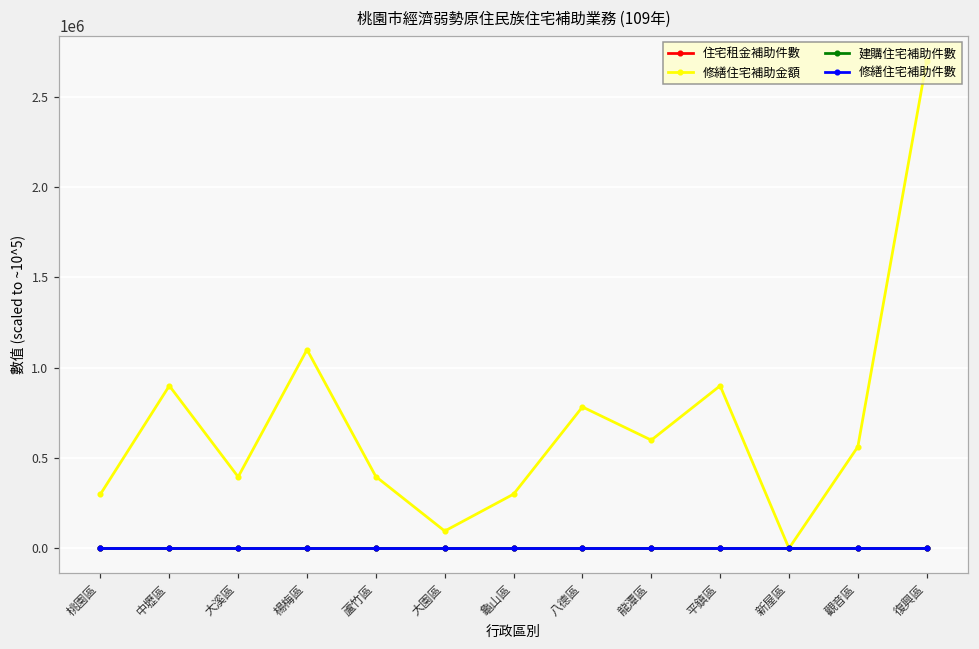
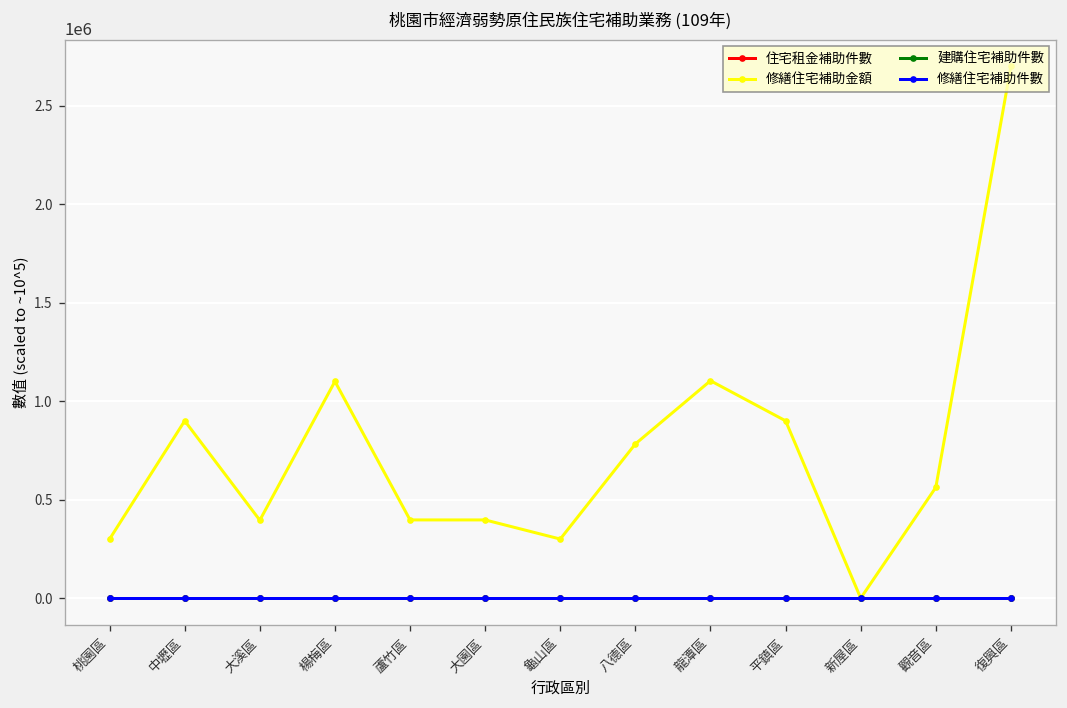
修繕住宅補助金額, 大園區: 100000 -> 400000
修繕住宅補助金額, 龍潭區: 600000 -> 1100000
